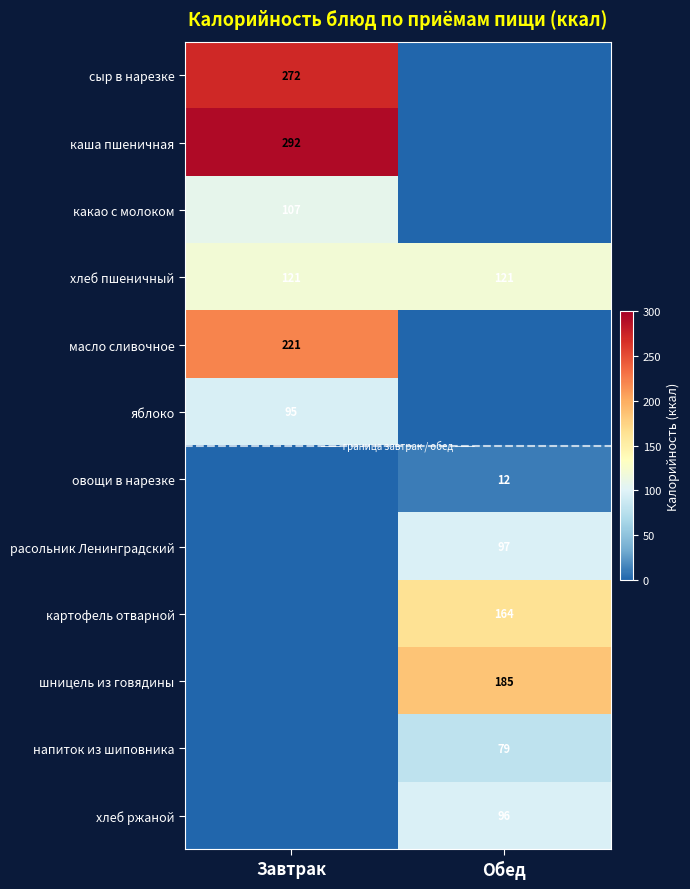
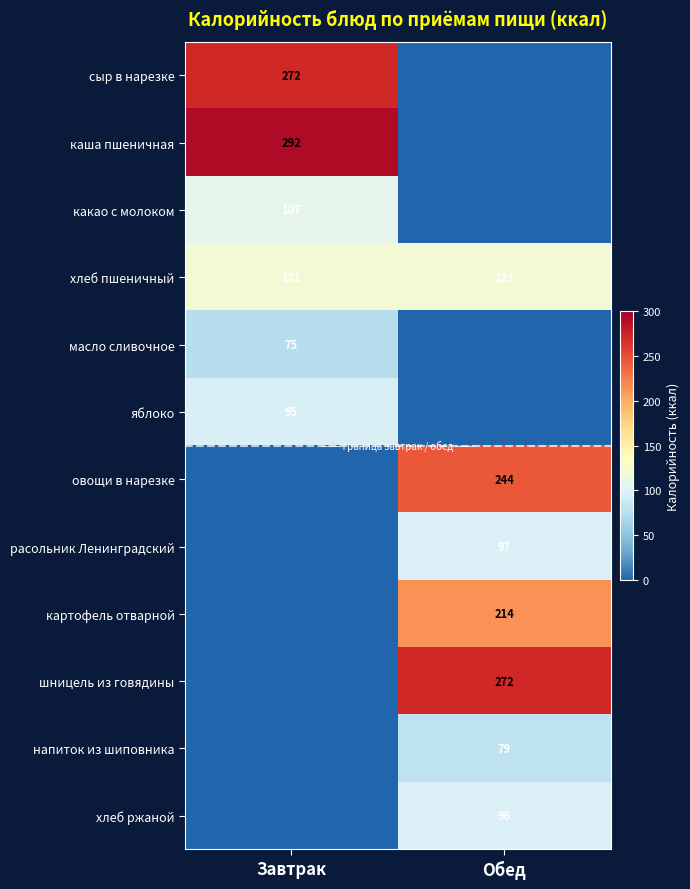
масло сливочное, Завтрак: 221 -> 75
овощи в нарезке, Обед: 12 -> 244
картофель отварной, Обед: 164 -> 214
шницель из говядины, Обед: 185 -> 272
